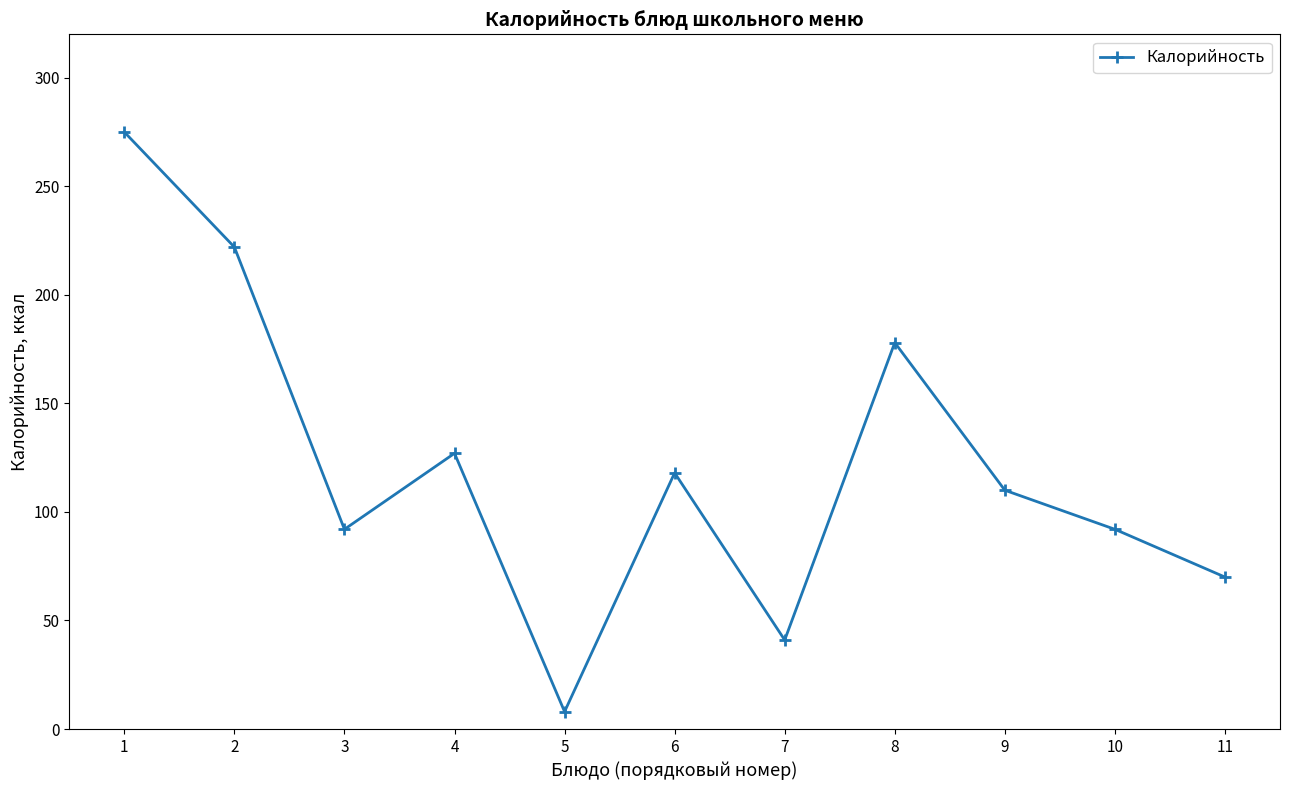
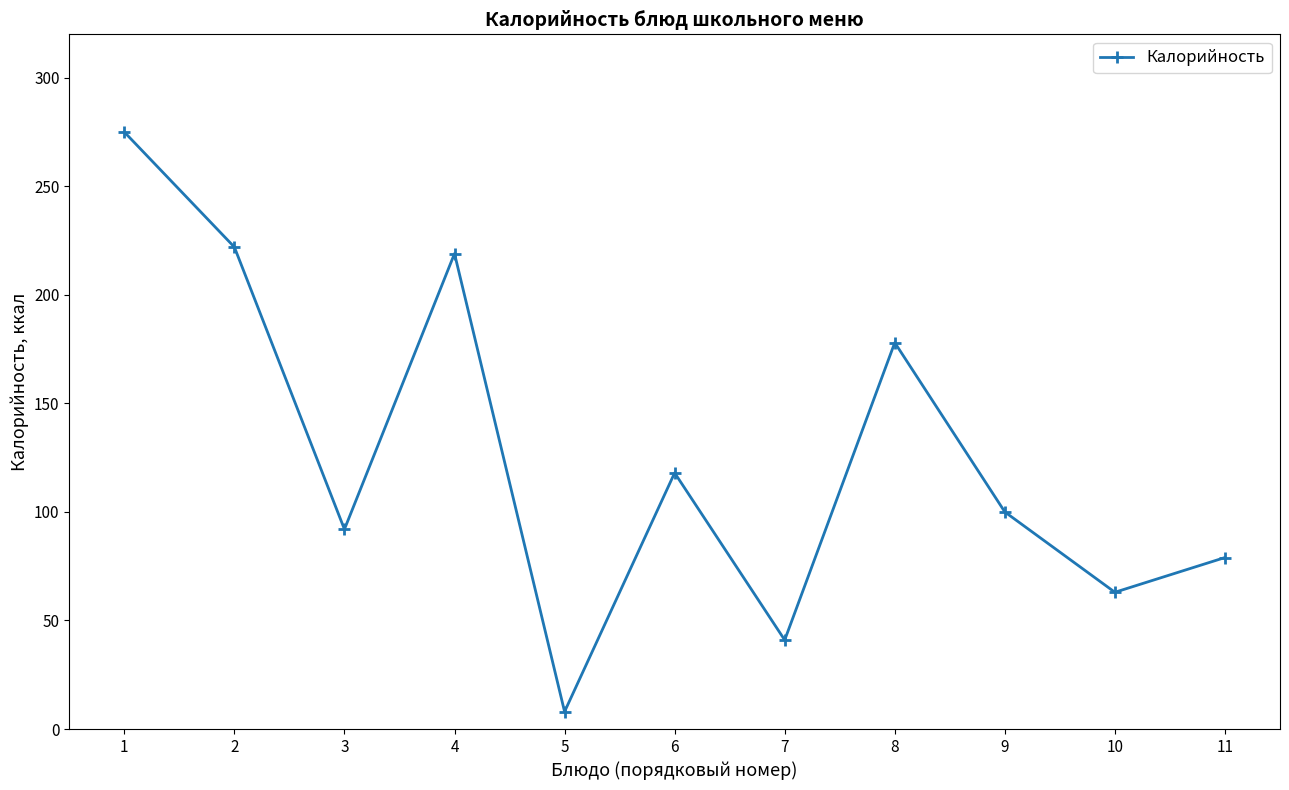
4: 127 -> 219
9: 110 -> 100
10: 92 -> 63
11: 70 -> 79
